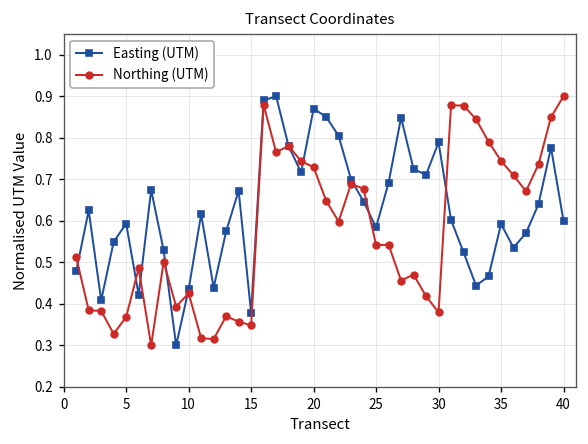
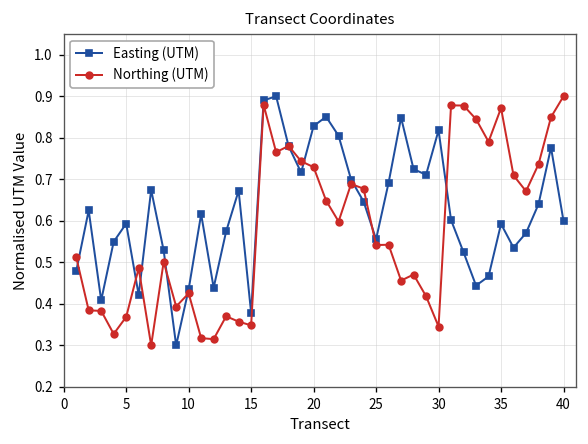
Easting (UTM), 20: 0.87 -> 0.83
Easting (UTM), 25: 0.58 -> 0.56
Easting (UTM), 30: 0.79 -> 0.82
Northing (UTM), 30: 0.38 -> 0.35
Northing (UTM), 35: 0.74 -> 0.87
